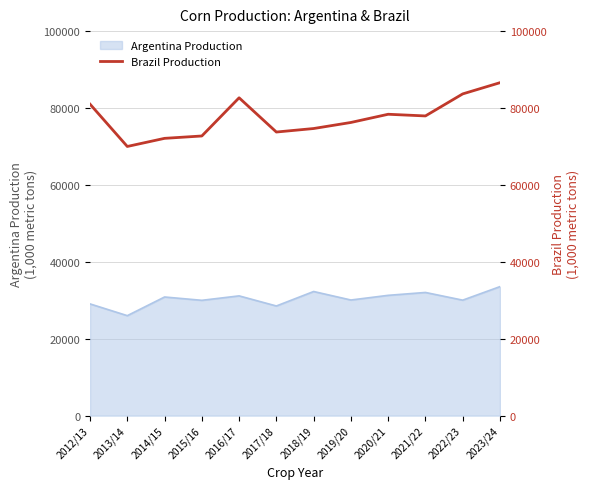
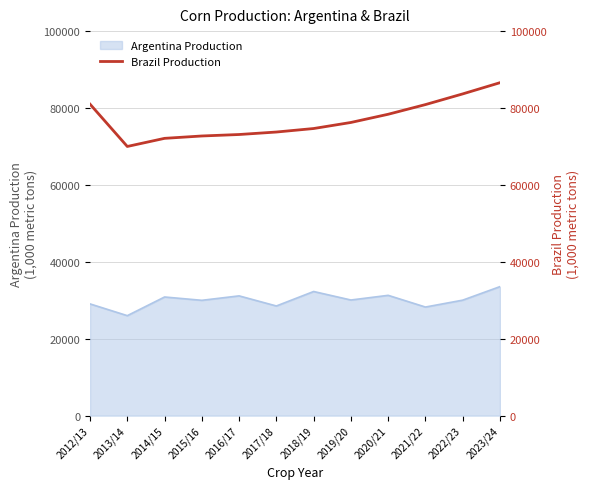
Argentina Production, 2021/22: 32000 -> 28000
Brazil Production, 2016/17: 83000 -> 73000
Brazil Production, 2021/22: 78000 -> 81000
